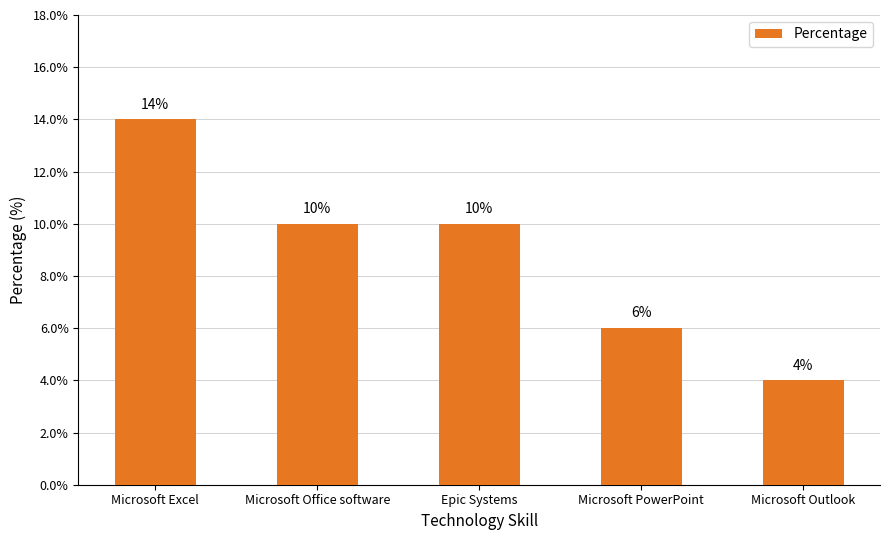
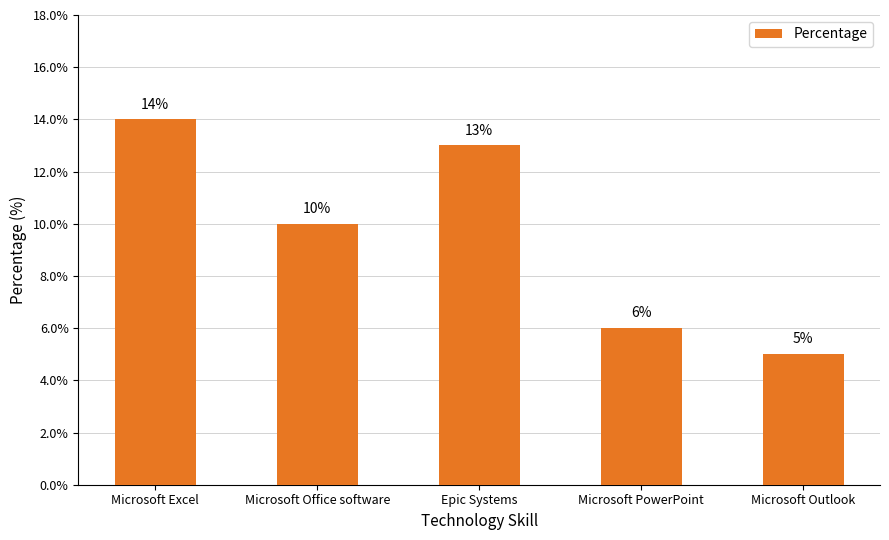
Epic Systems: 10% -> 13%
Microsoft Outlook: 4% -> 5%
